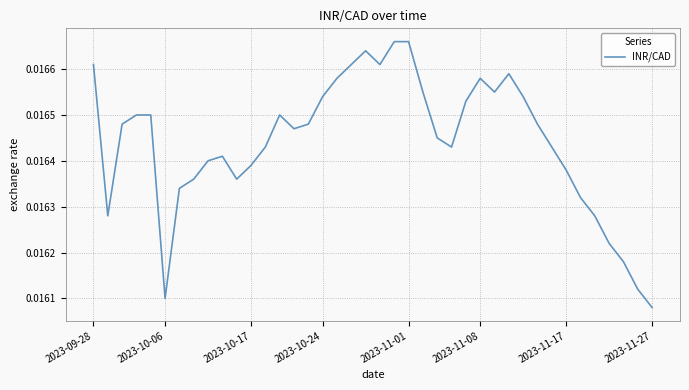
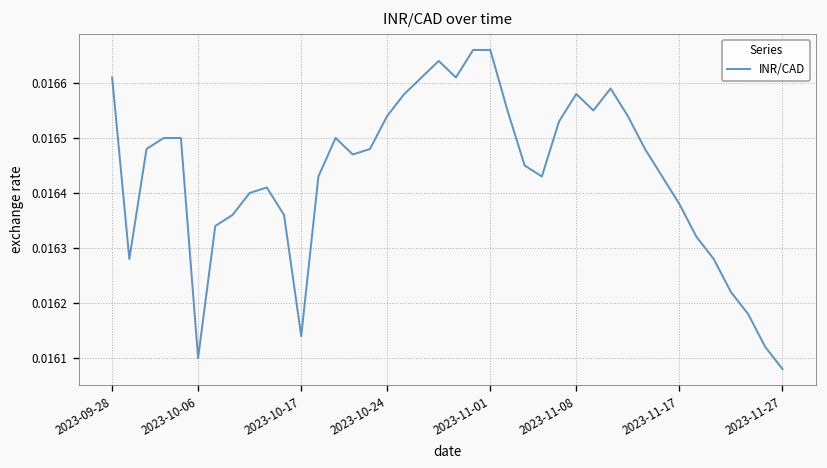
2023-10-17: 0.01639 -> 0.01614
